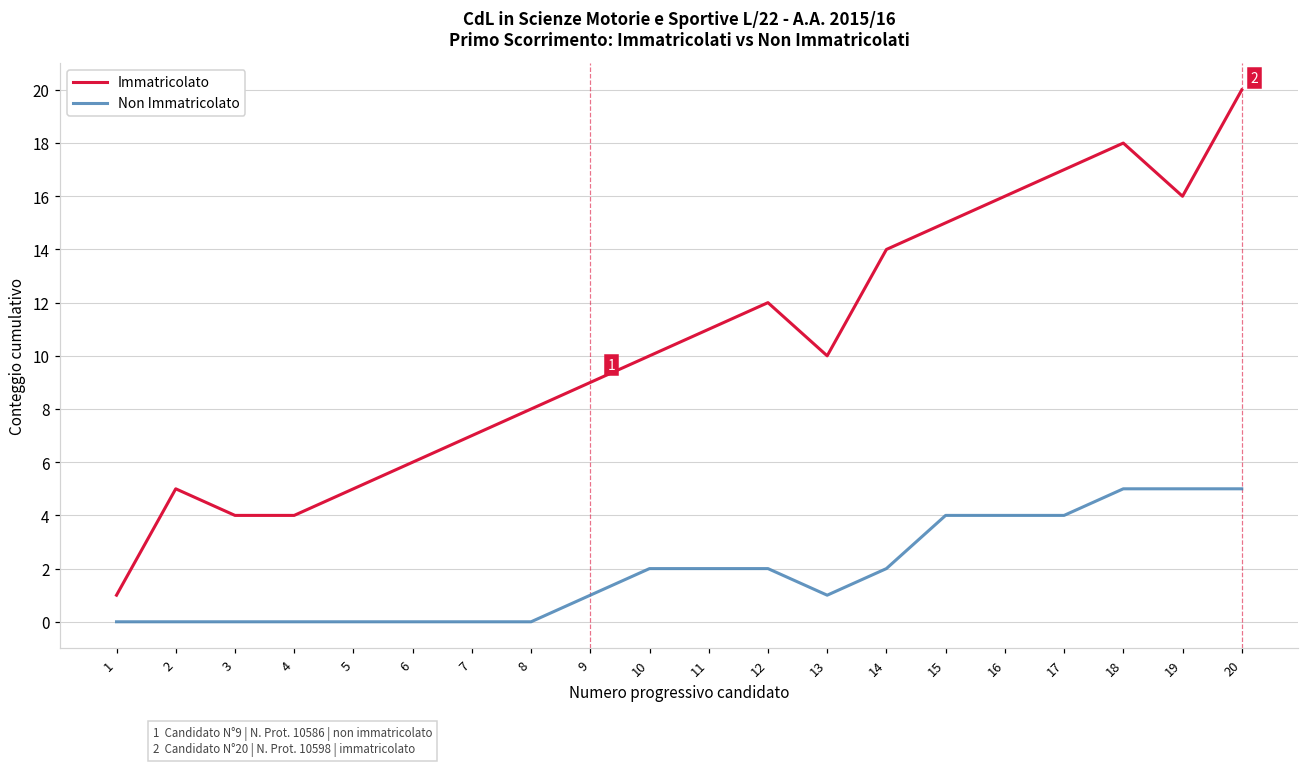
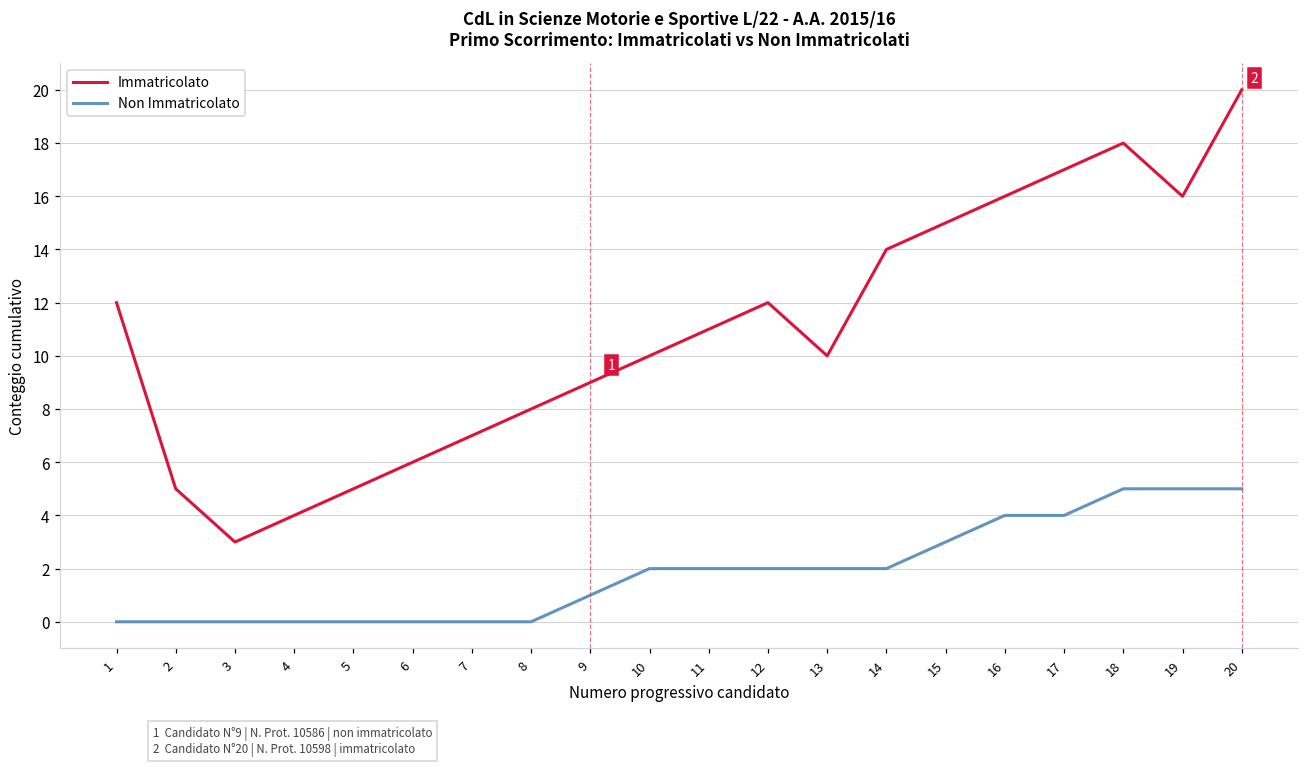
Immatricolato, 1: 1 -> 12
Immatricolato, 3: 4 -> 3
Non Immatricolato, 13: 1 -> 2
Non Immatricolato, 15: 4 -> 3
